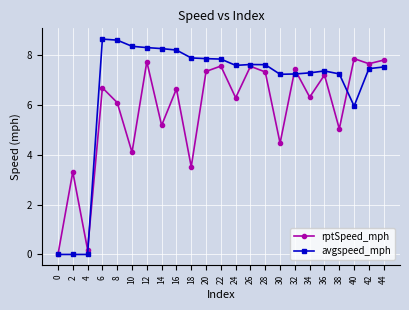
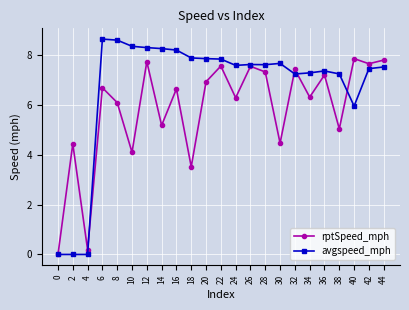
rptSpeed_mph, 2: 3.3 -> 4.4
rptSpeed_mph, 20: 7.3 -> 6.9
avgspeed_mph, 30: 7.2 -> 7.7
